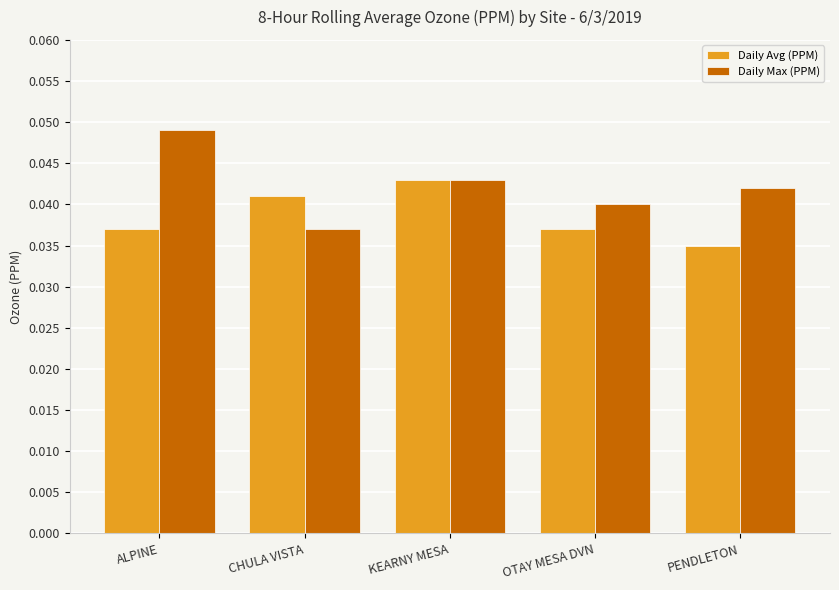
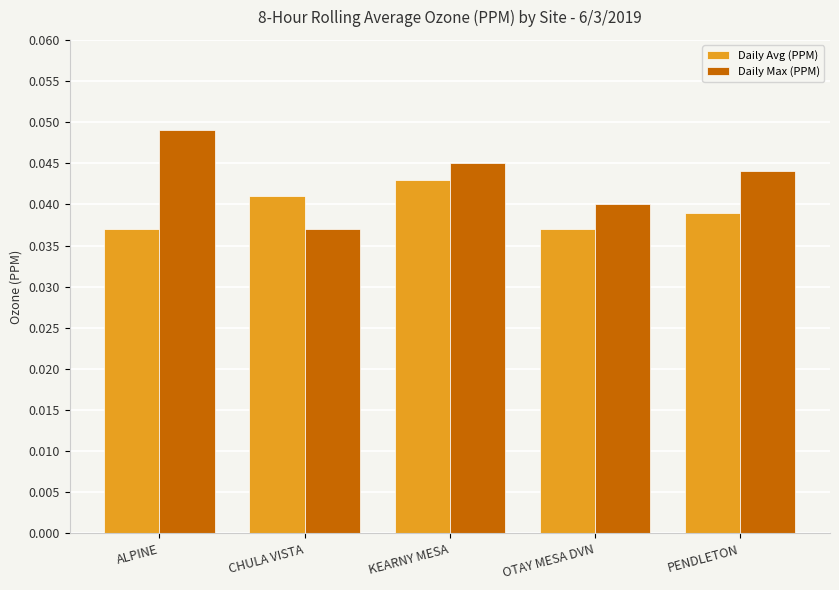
Daily Max (PPM), KEARNY MESA: 0.043 -> 0.045
Daily Avg (PPM), PENDLETON: 0.035 -> 0.039
Daily Max (PPM), PENDLETON: 0.042 -> 0.044
